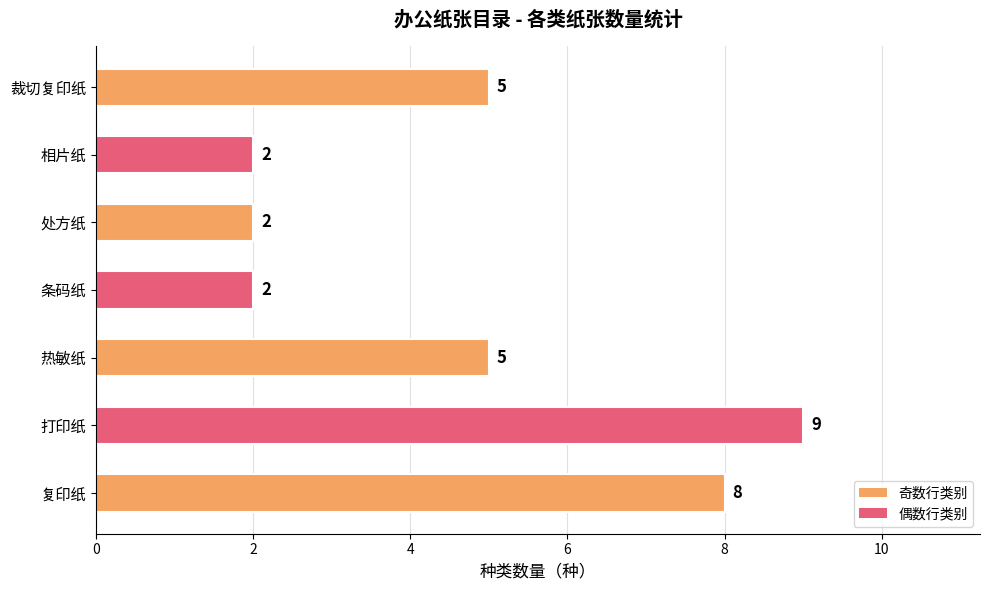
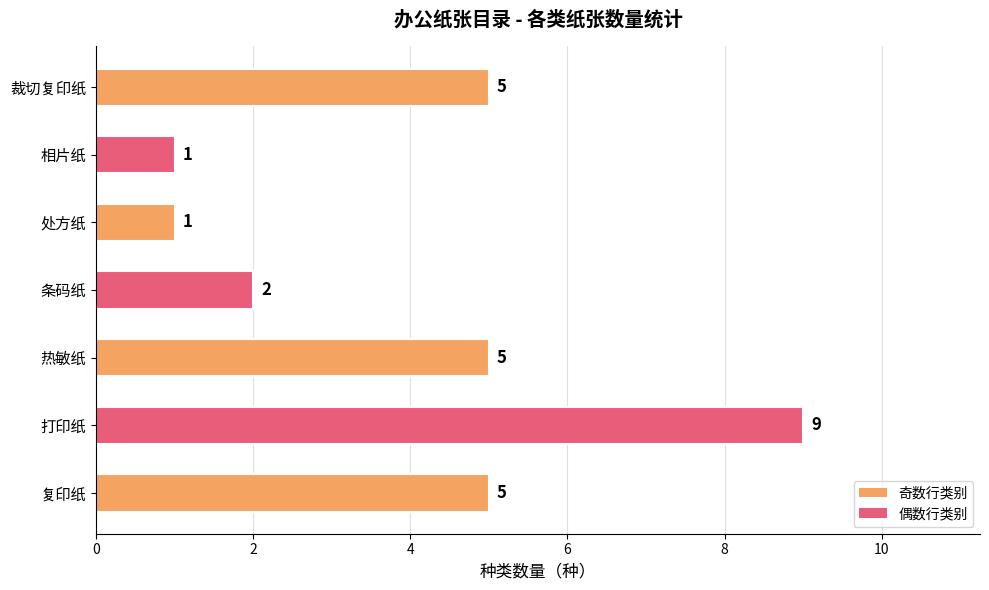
相片纸: 2 -> 1
处方纸: 2 -> 1
复印纸: 8 -> 5
